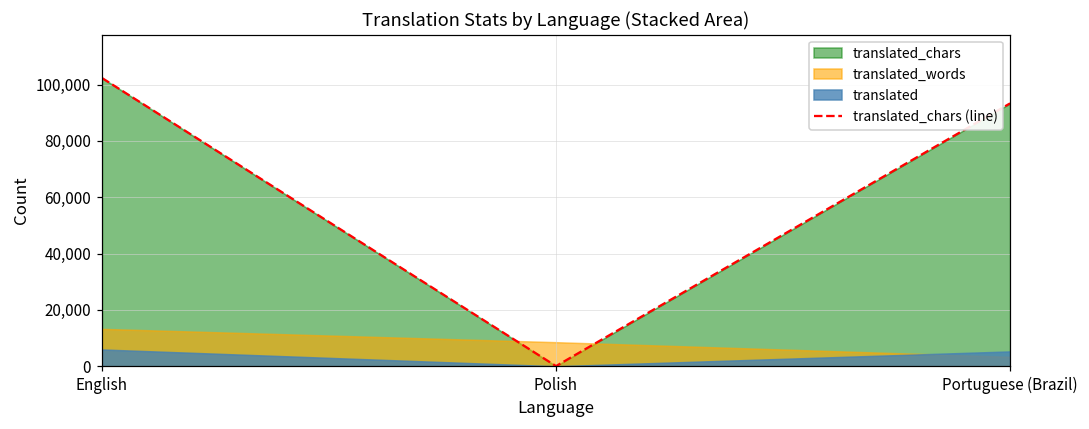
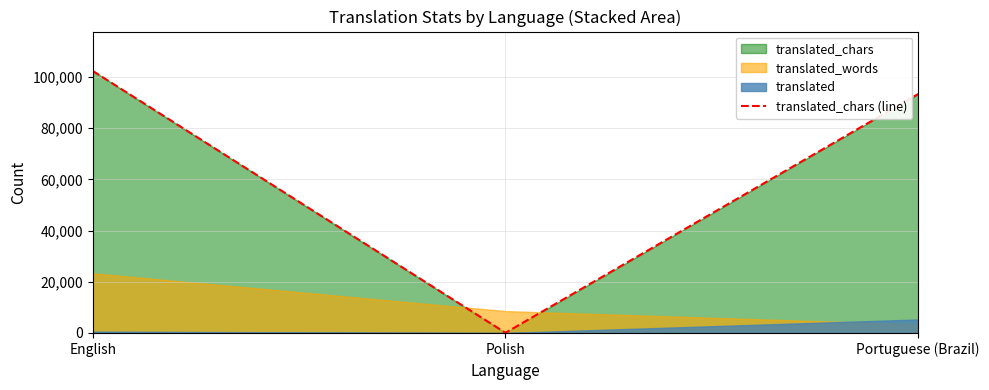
translated_words, English: 13,000 -> 23,000
translated, English: 6,000 -> 1,000
